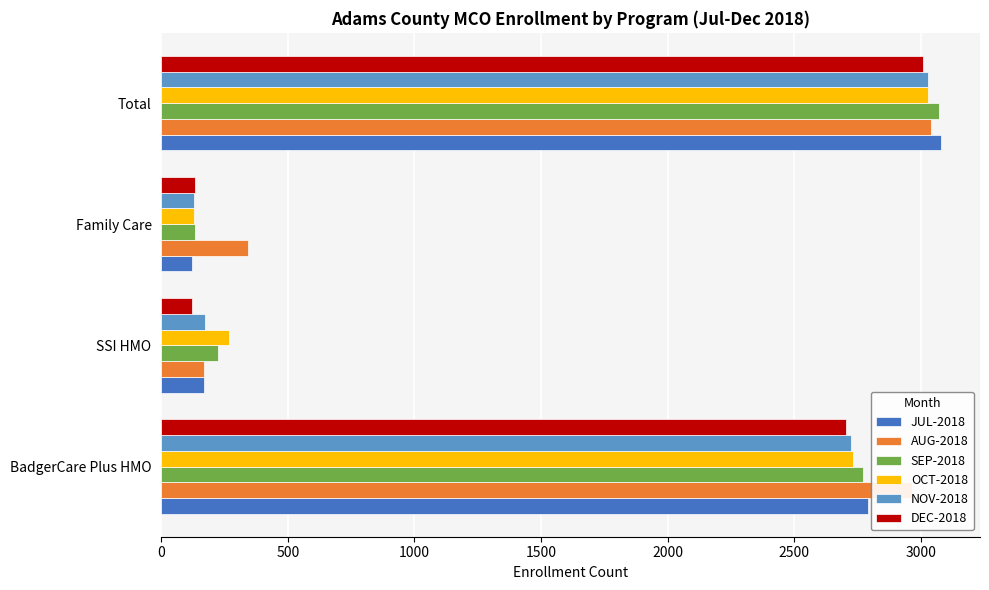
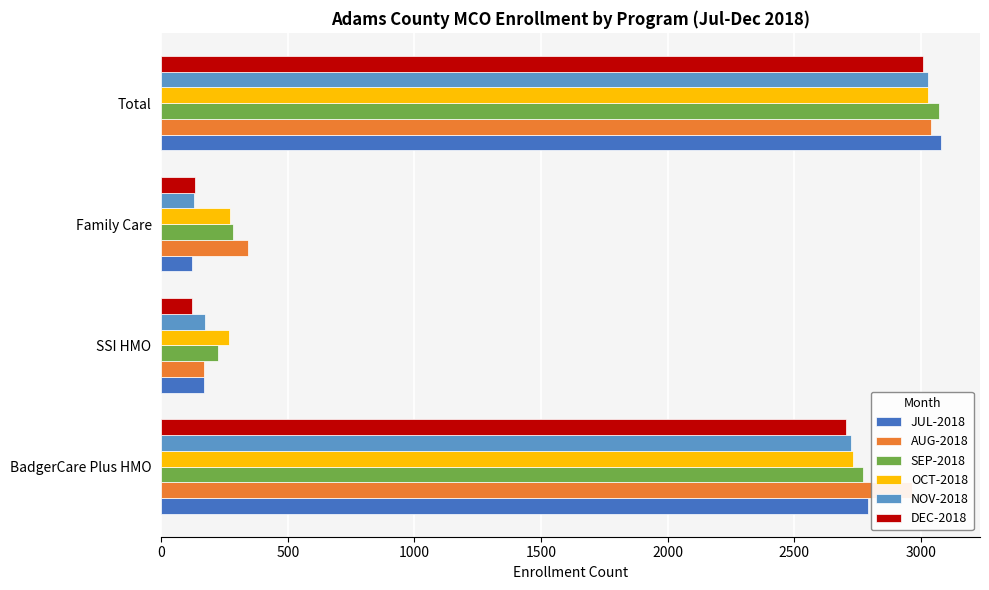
OCT-2018, Family Care: 130 -> 270
SEP-2018, Family Care: 130 -> 290
